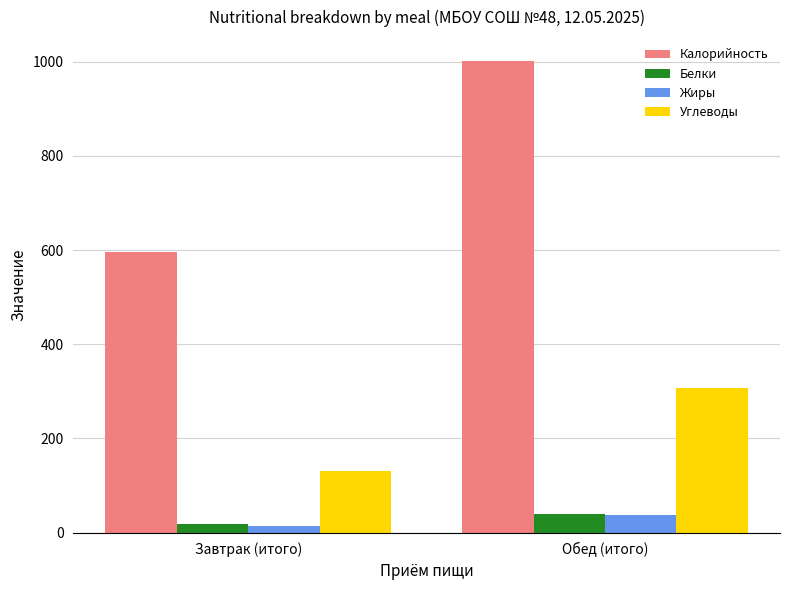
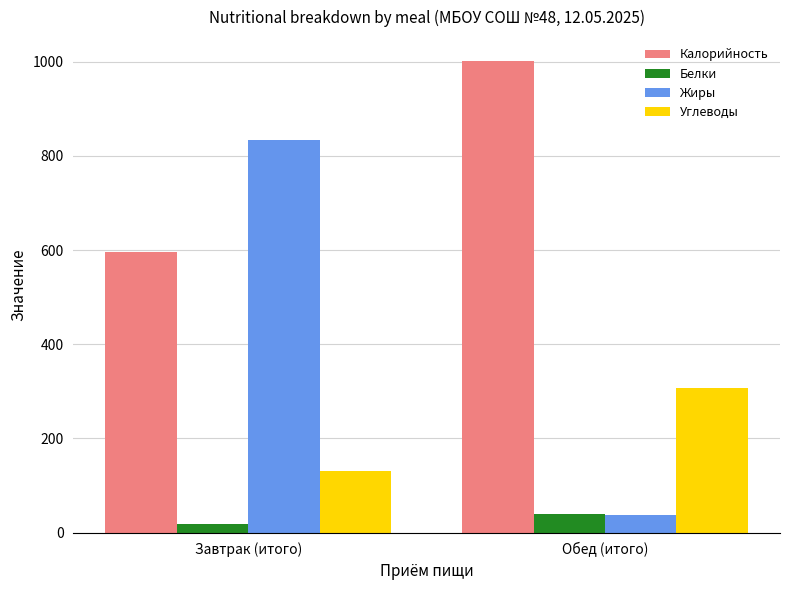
Жиры, Завтрак (итого): 20 -> 830
